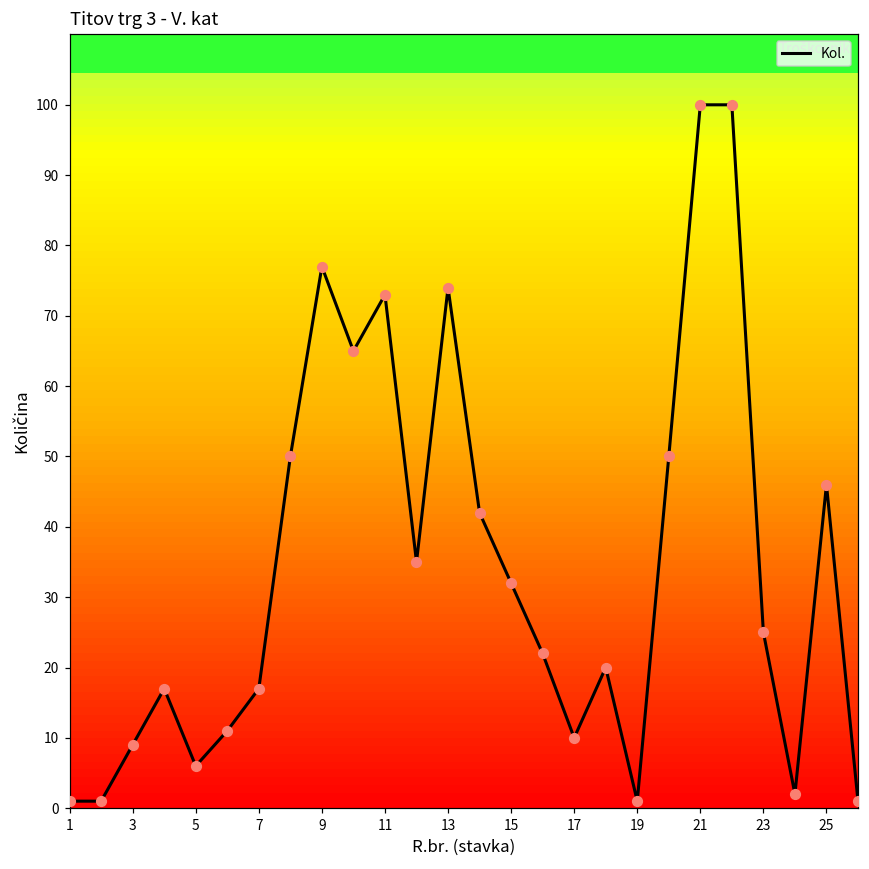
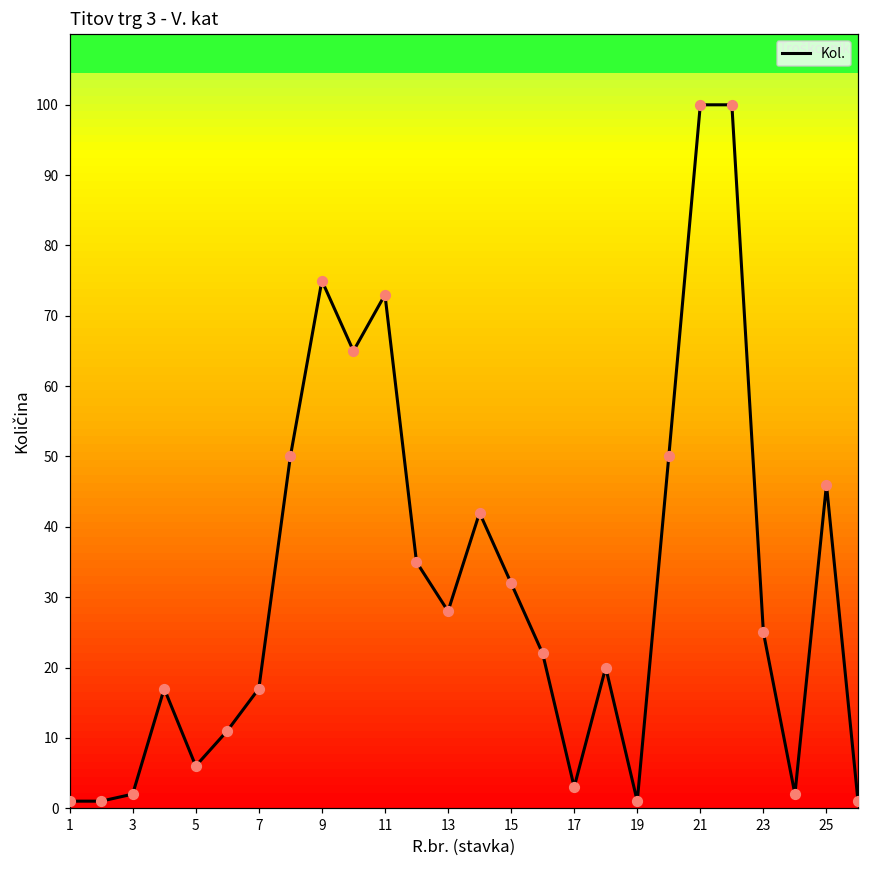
3: 9 -> 2
9: 77 -> 75
13: 74 -> 28
17: 10 -> 3
